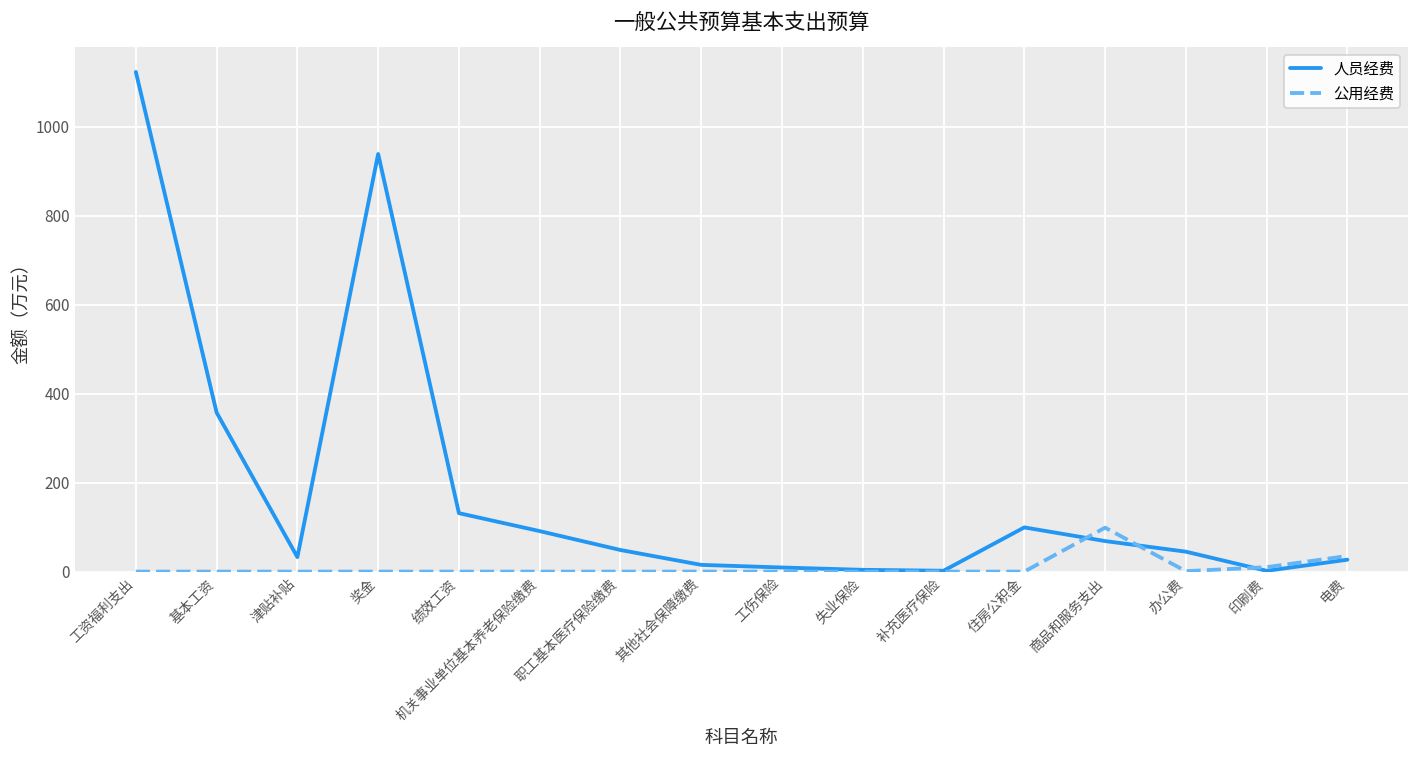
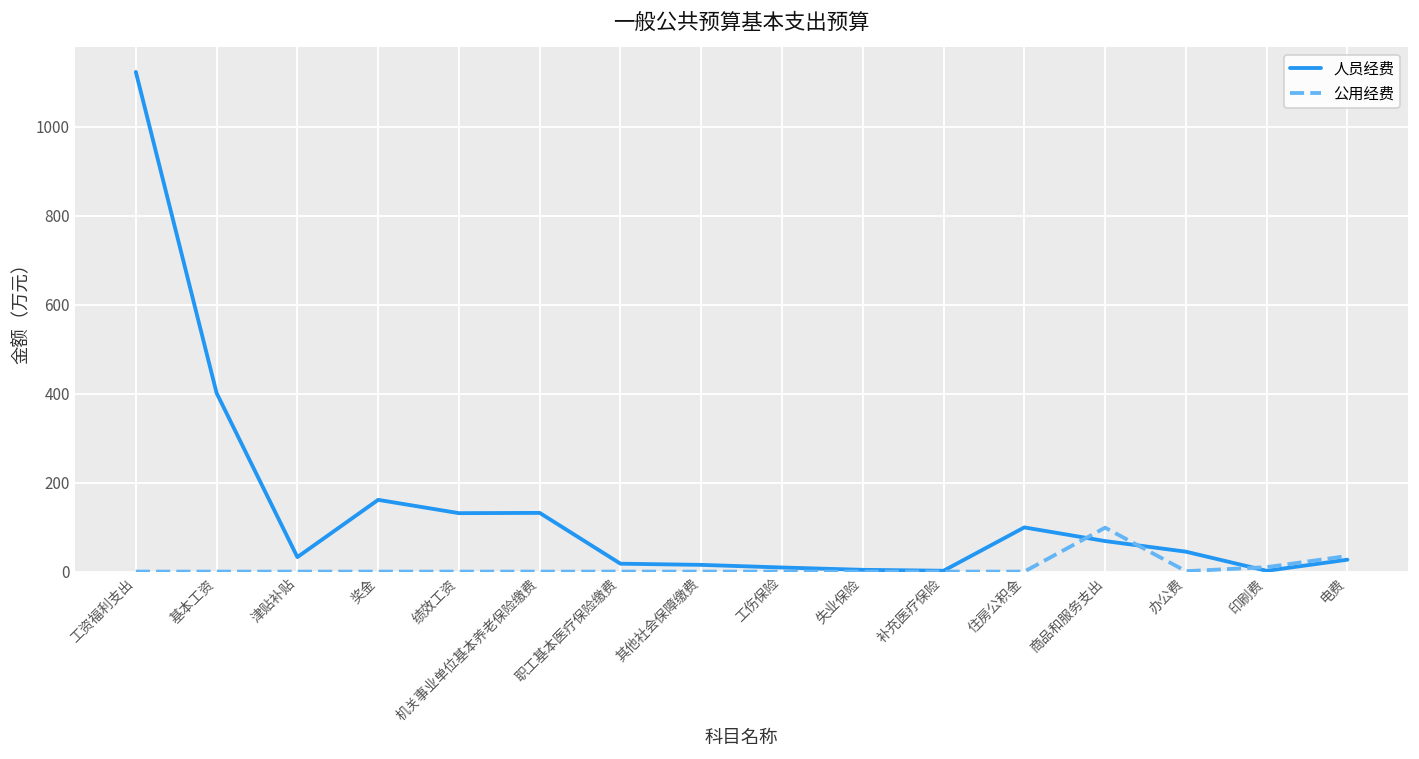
人员经费, 基本工资: 360 -> 400
人员经费, 奖金: 940 -> 160
人员经费, 机关事业单位基本养老保险缴费: 90 -> 130
人员经费, 职工基本医疗保险缴费: 50 -> 20
